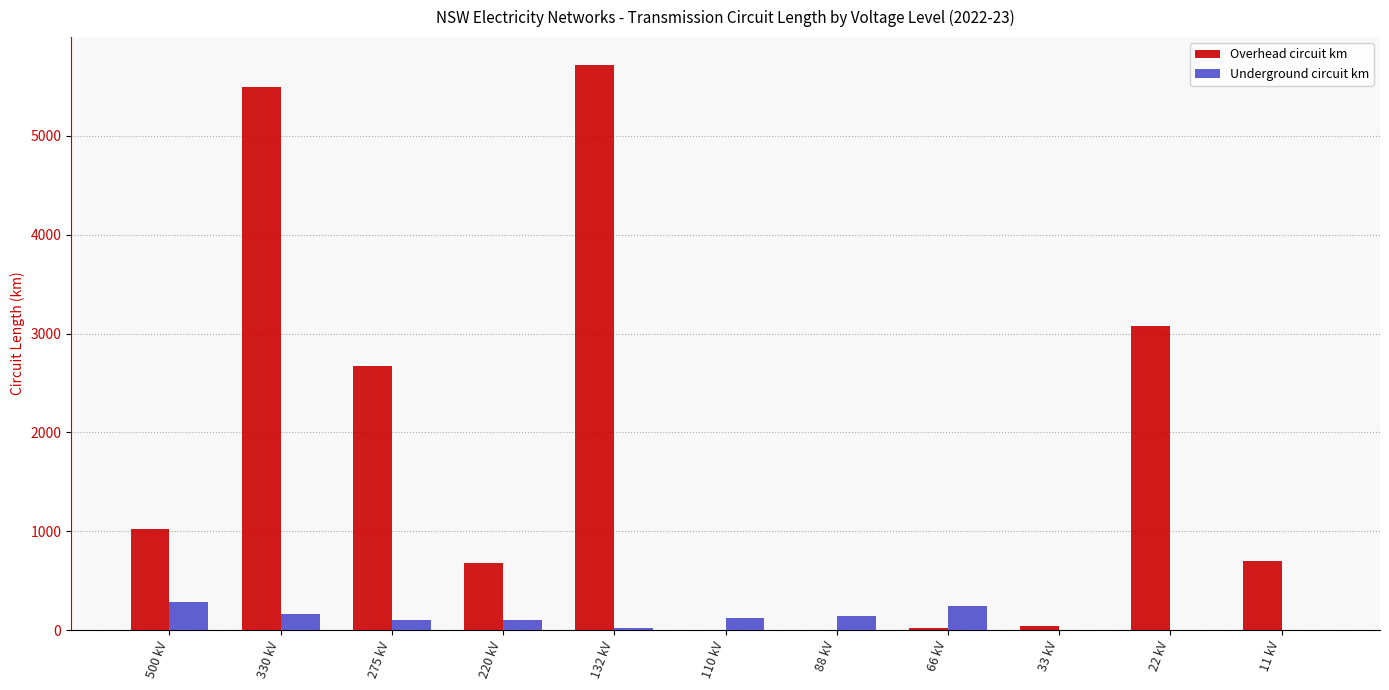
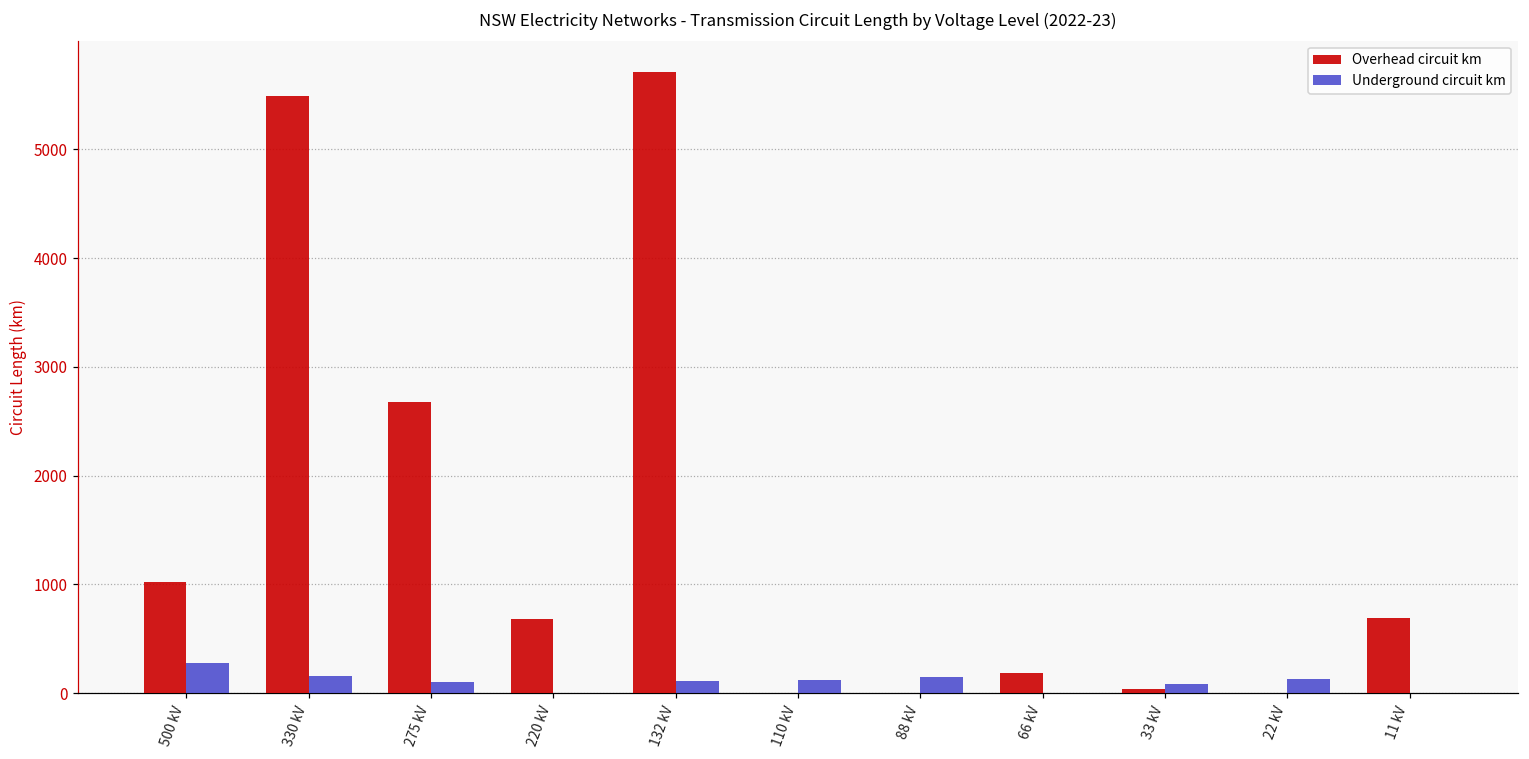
Underground circuit km, 220 kV: 100 -> 0
Underground circuit km, 132 kV: 0 -> 100
Overhead circuit km, 66 kV: 0 -> 200
Underground circuit km, 66 kV: 300 -> 0
Underground circuit km, 33 kV: 0 -> 100
Overhead circuit km, 22 kV: 3100 -> 0
Underground circuit km, 22 kV: 0 -> 100
